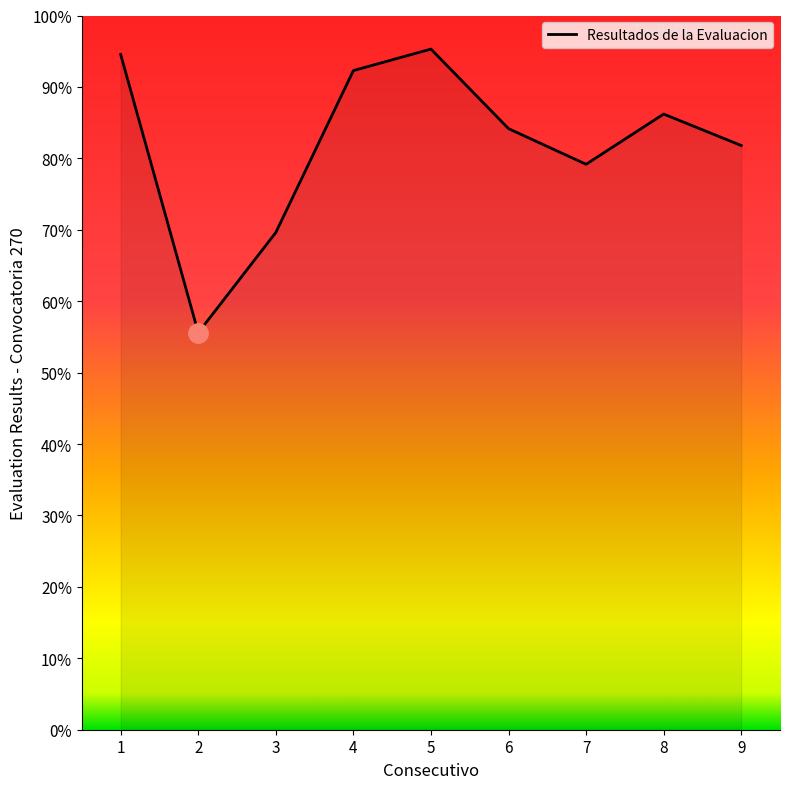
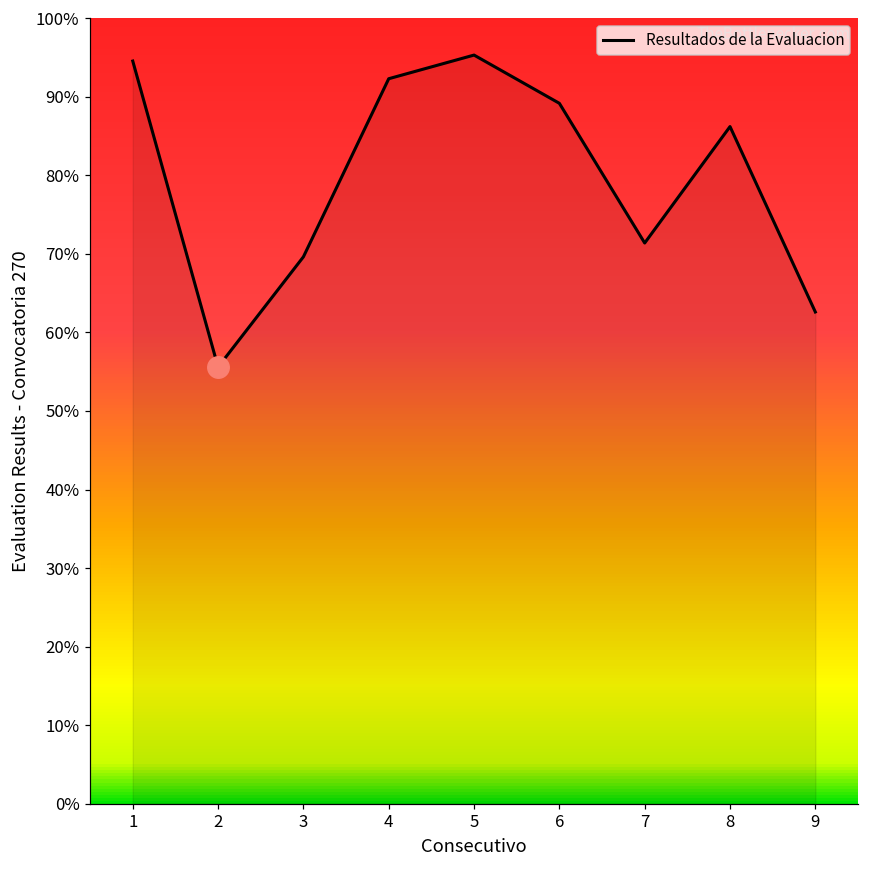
Resultados de la Evaluacion, 6: 84% -> 89%
Resultados de la Evaluacion, 7: 79% -> 71%
Resultados de la Evaluacion, 9: 82% -> 63%
